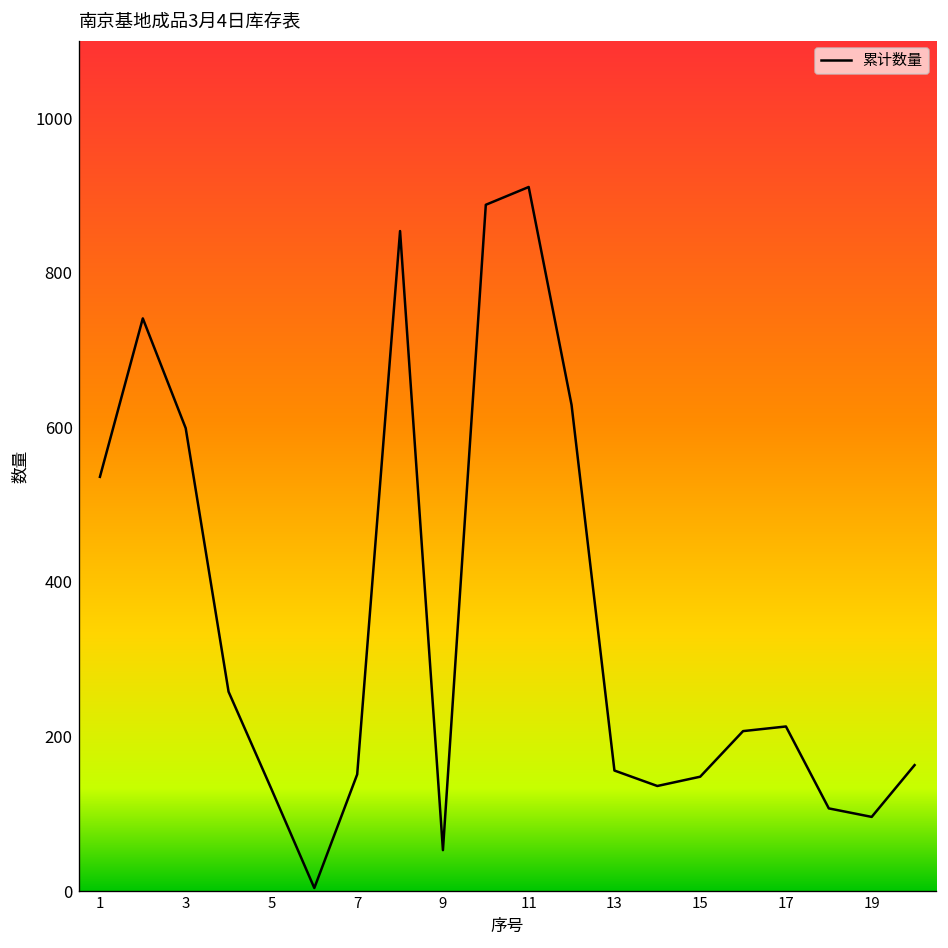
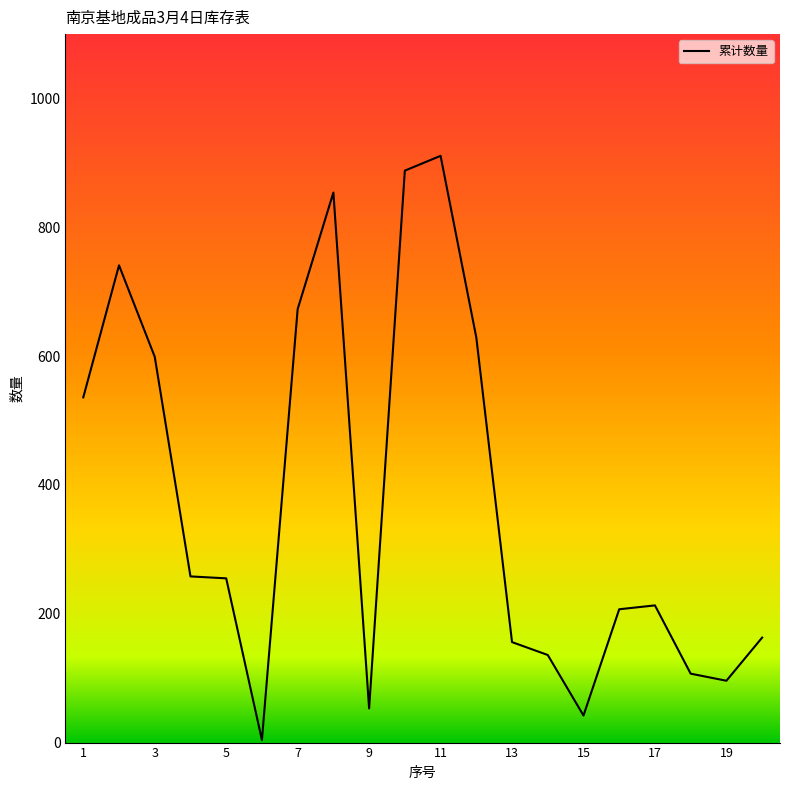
5: 130 -> 260
7: 150 -> 670
15: 150 -> 40
